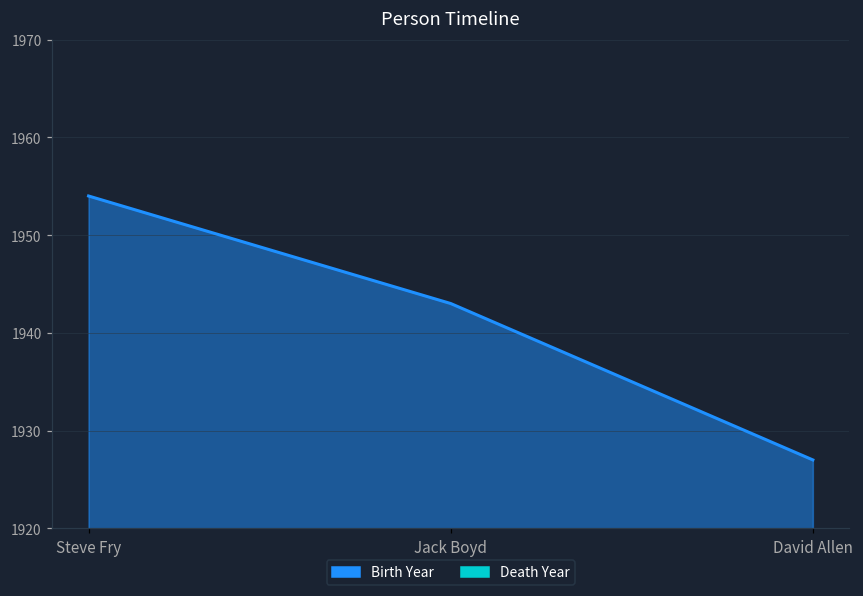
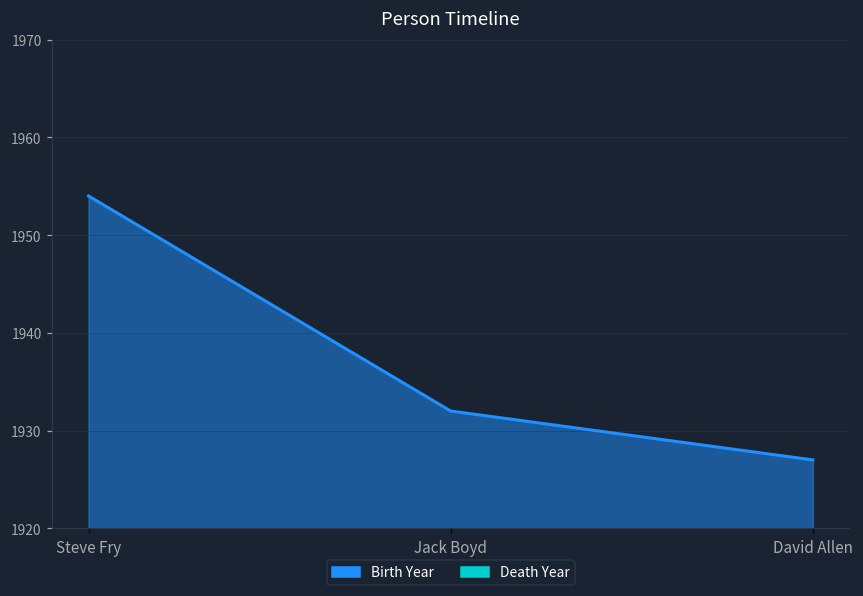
Birth Year, Jack Boyd: 1943 -> 1932
